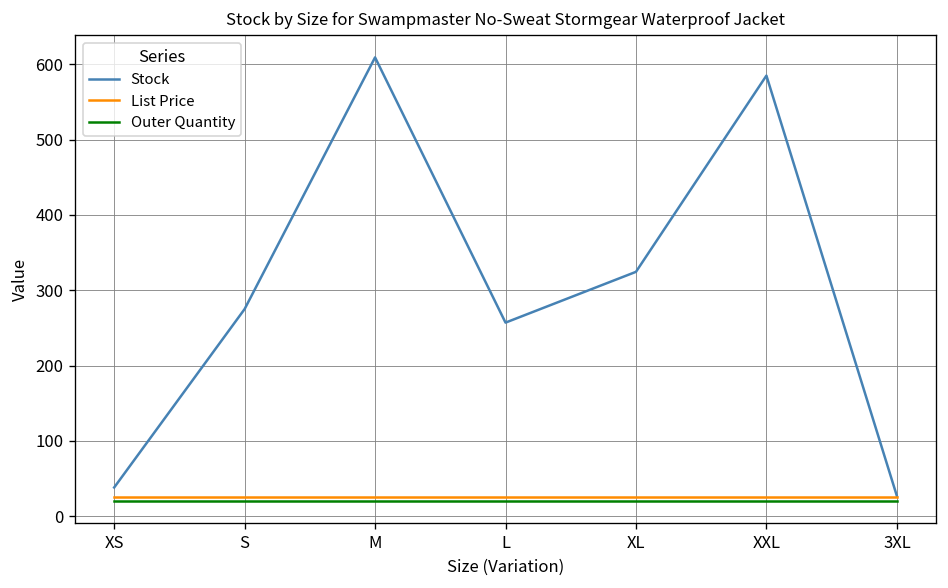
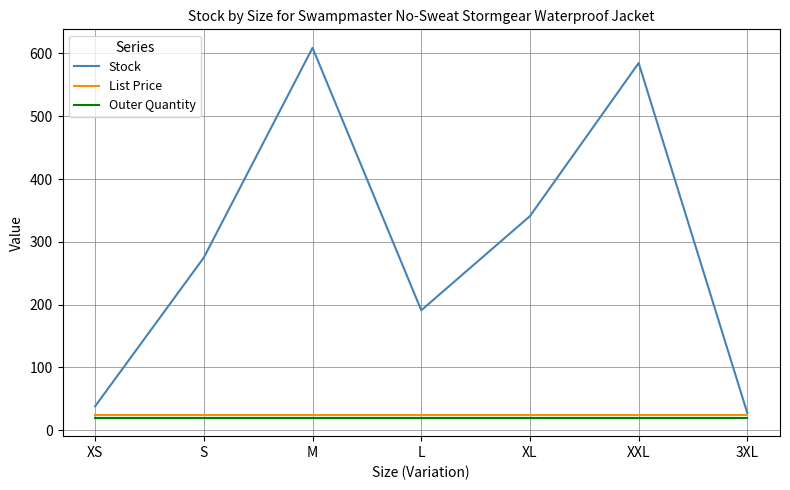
Stock, L: 260 -> 190
Stock, XL: 320 -> 340
